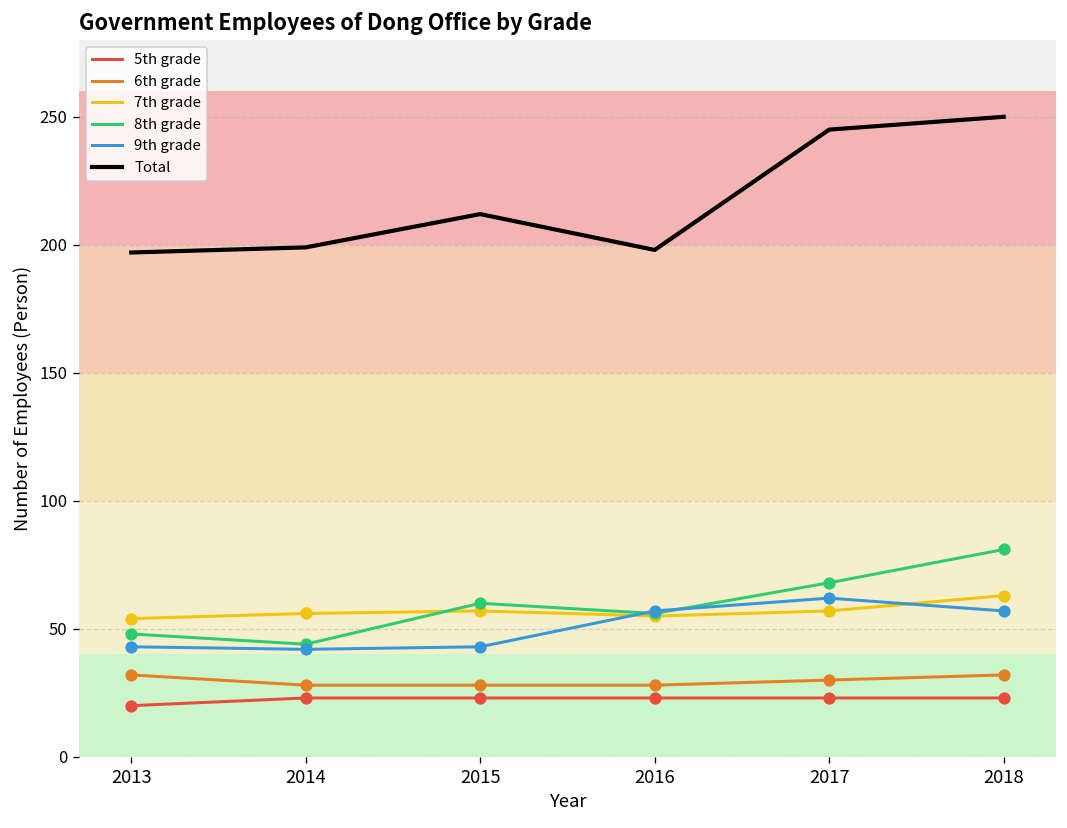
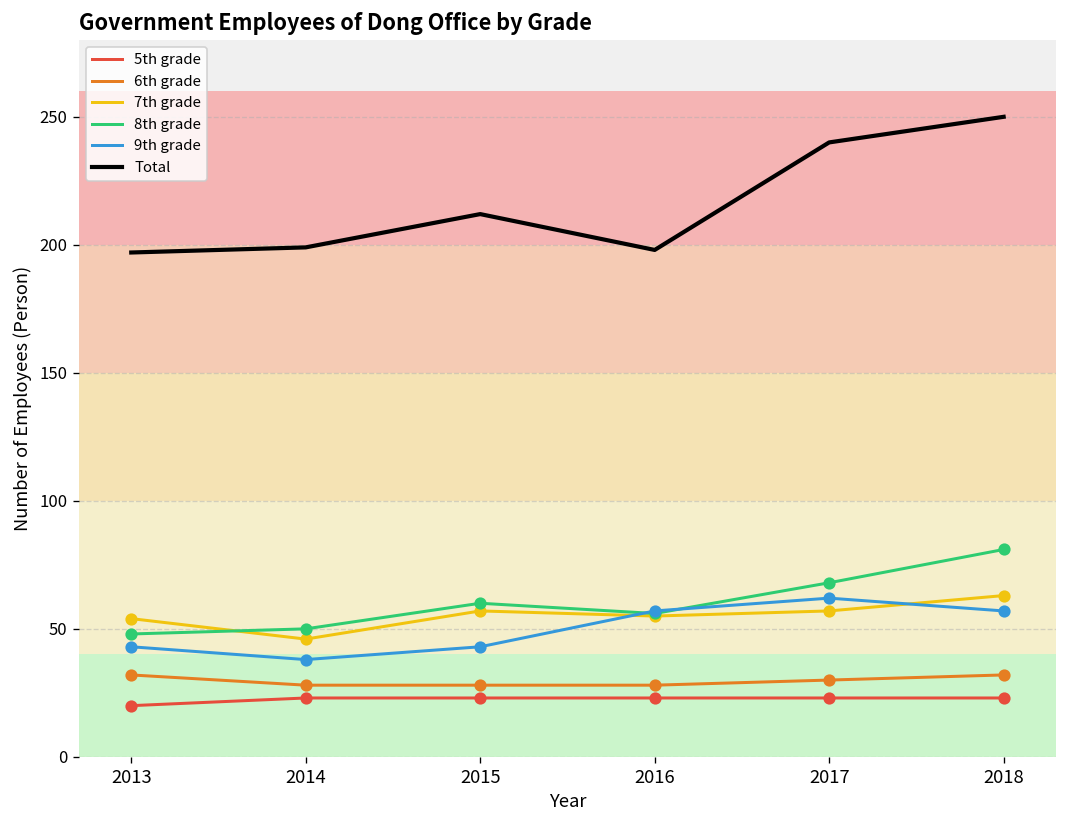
7th grade, 2014: 56 -> 46
8th grade, 2014: 44 -> 50
9th grade, 2014: 42 -> 38
Total, 2017: 245 -> 240
